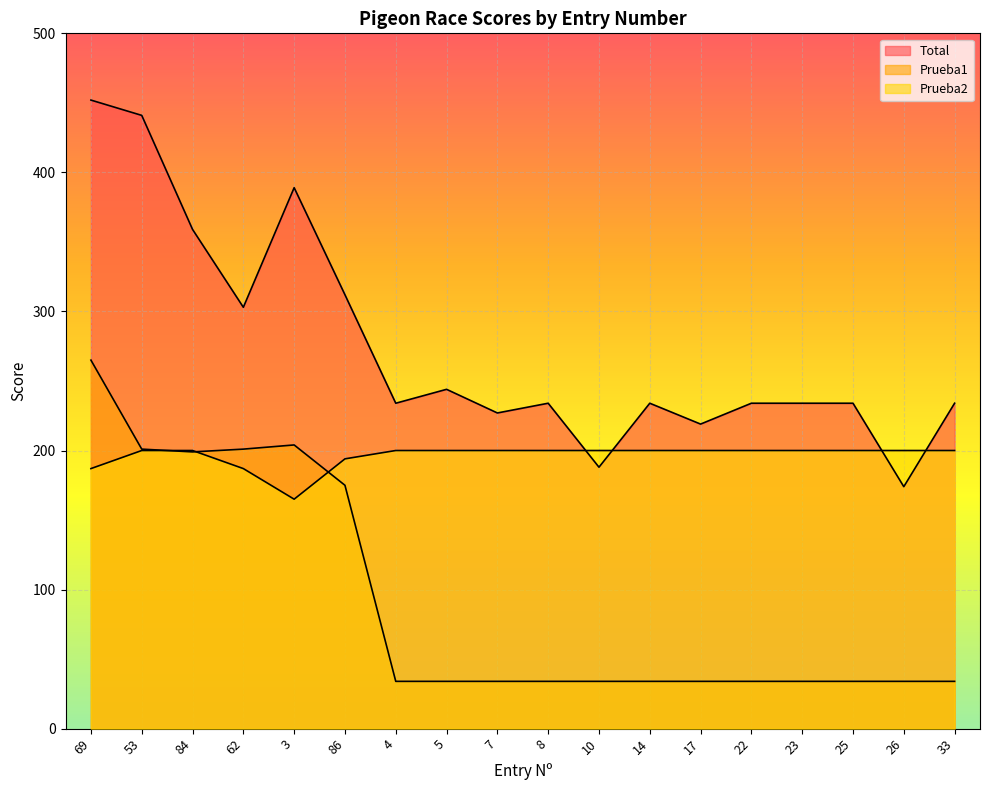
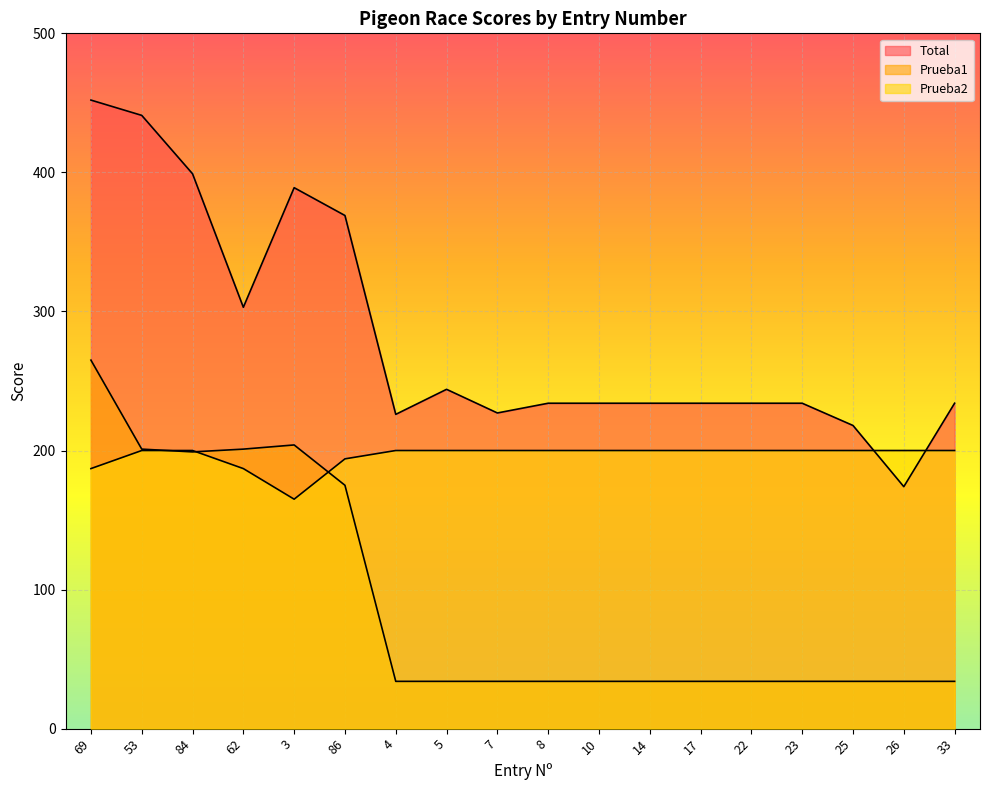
Total, 84: 359 -> 399
Total, 86: 312 -> 369
Total, 4: 234 -> 226
Total, 10: 188 -> 234
Total, 17: 219 -> 234
Total, 25: 234 -> 218
